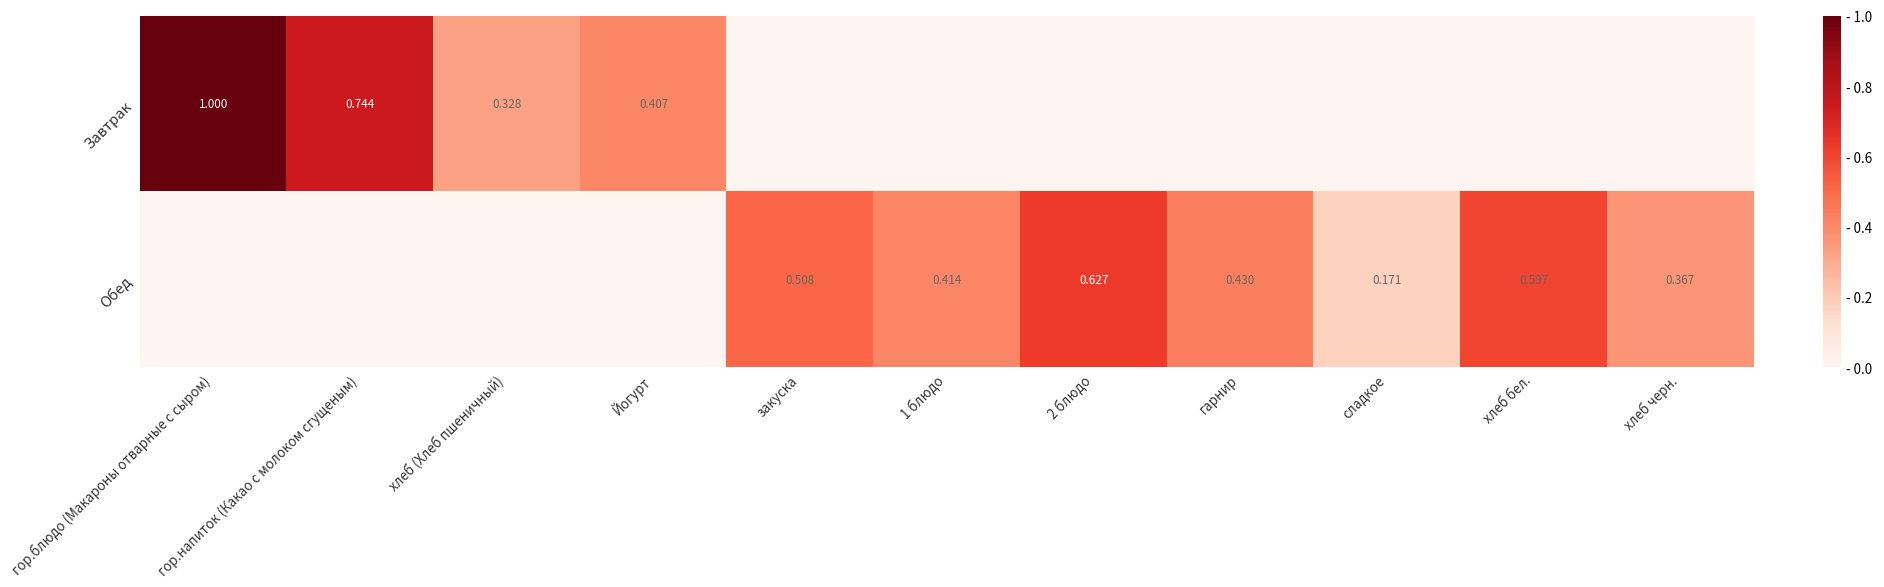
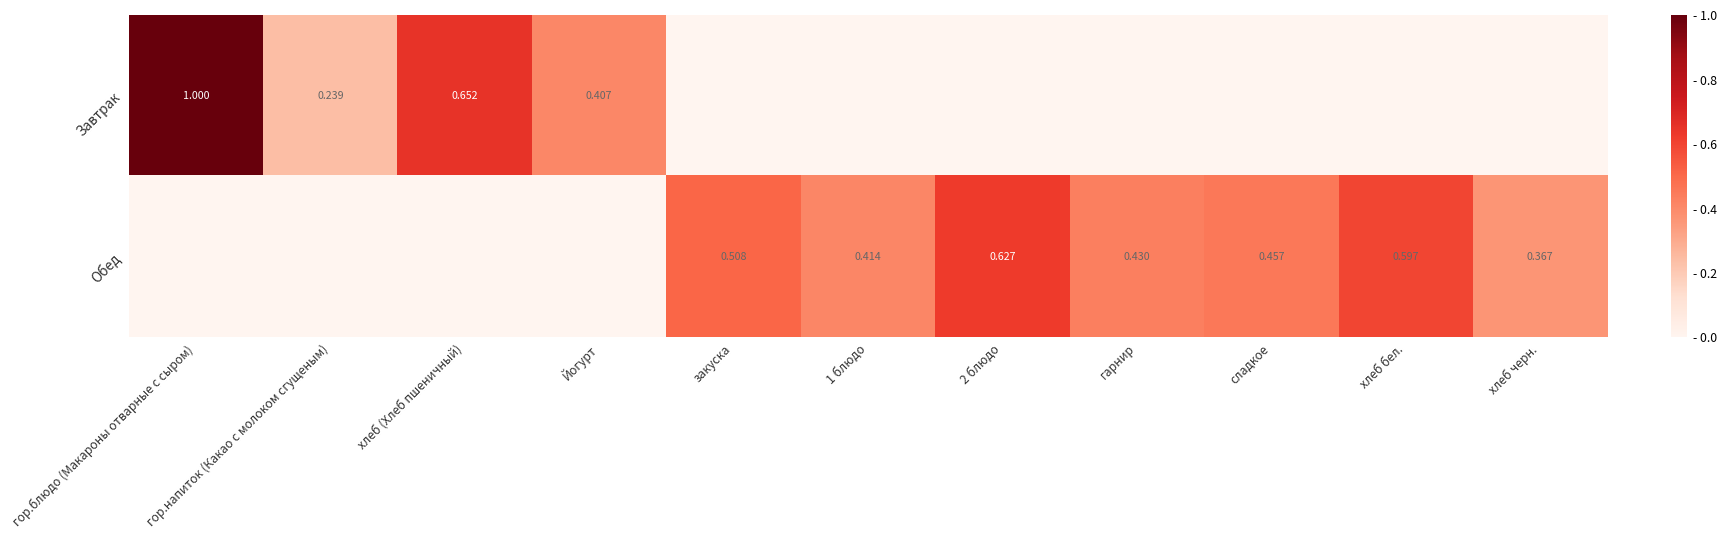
Завтрак, гор.напиток (Какао с молоком сгущеным): 0.744 -> 0.239
Завтрак, хлеб (Хлеб пшеничный): 0.328 -> 0.652
Обед, сладкое: 0.171 -> 0.457
